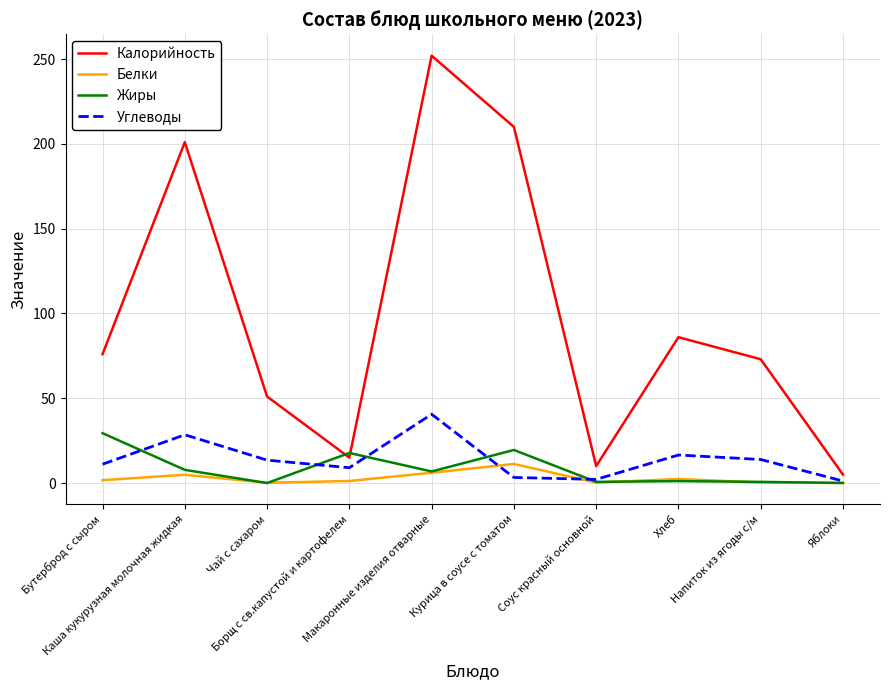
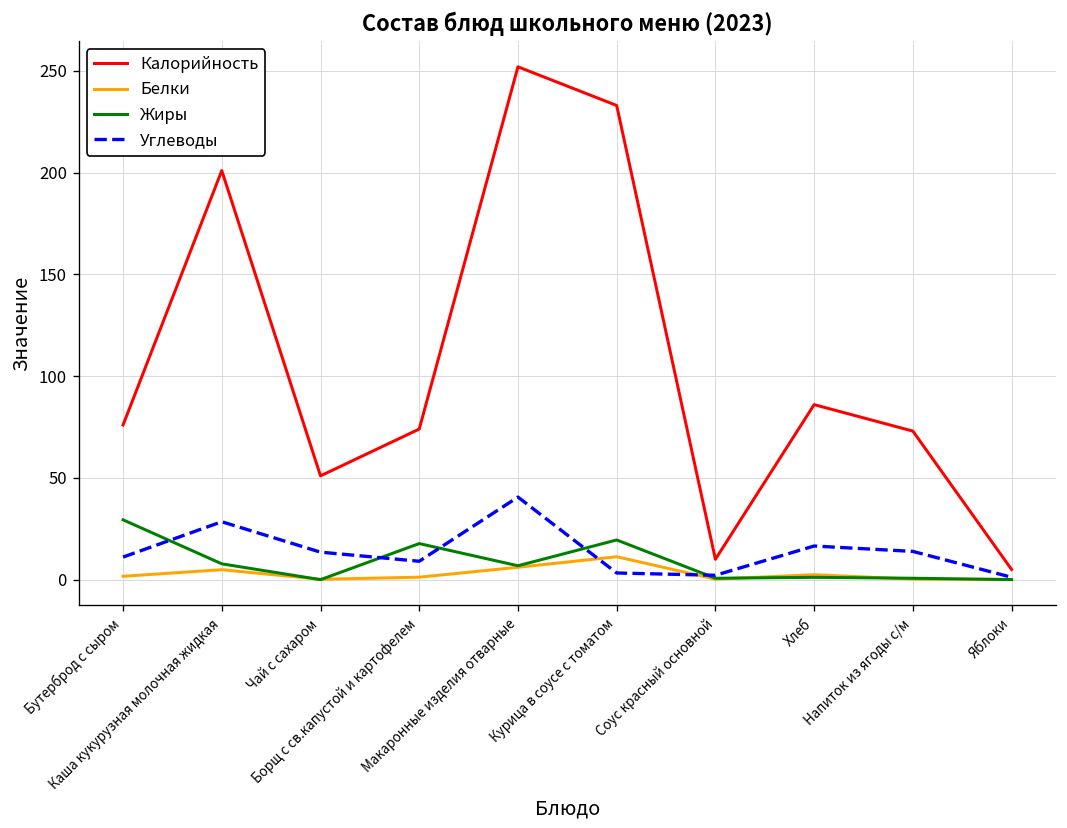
Калорийность, Борщ с св.капустой и картофелем: 15 -> 74
Калорийность, Курица в соусе с томатом: 210 -> 233
